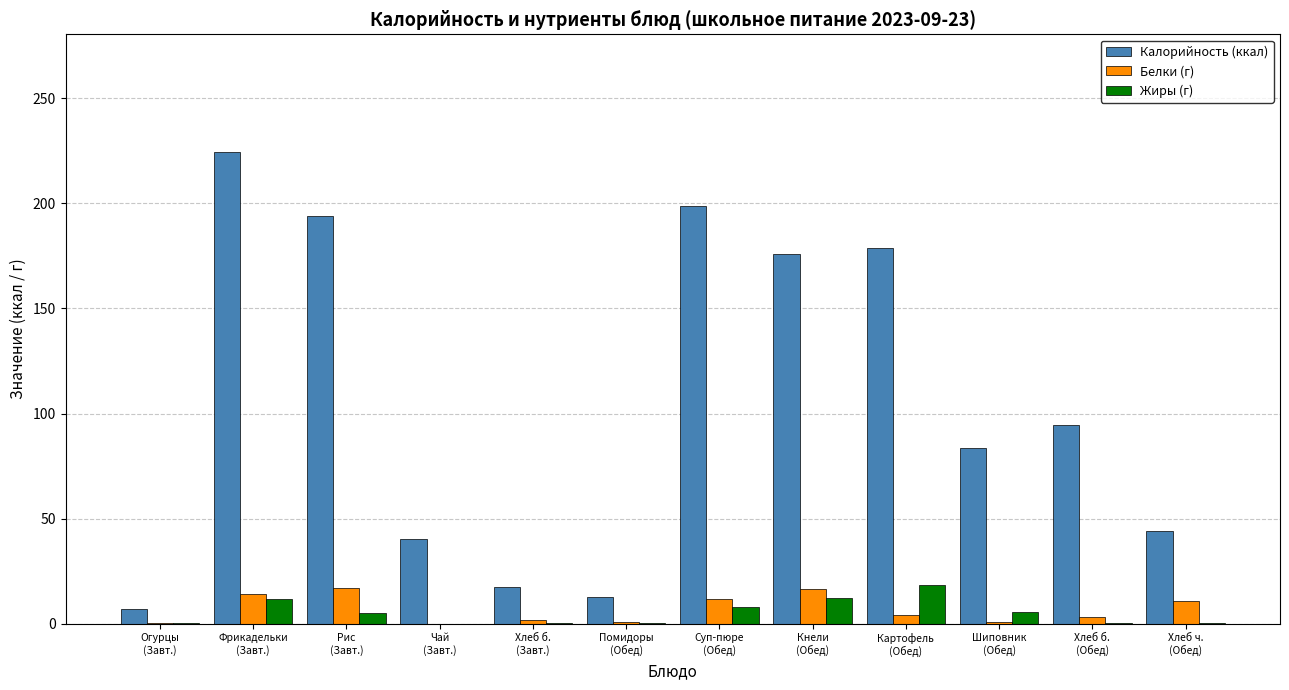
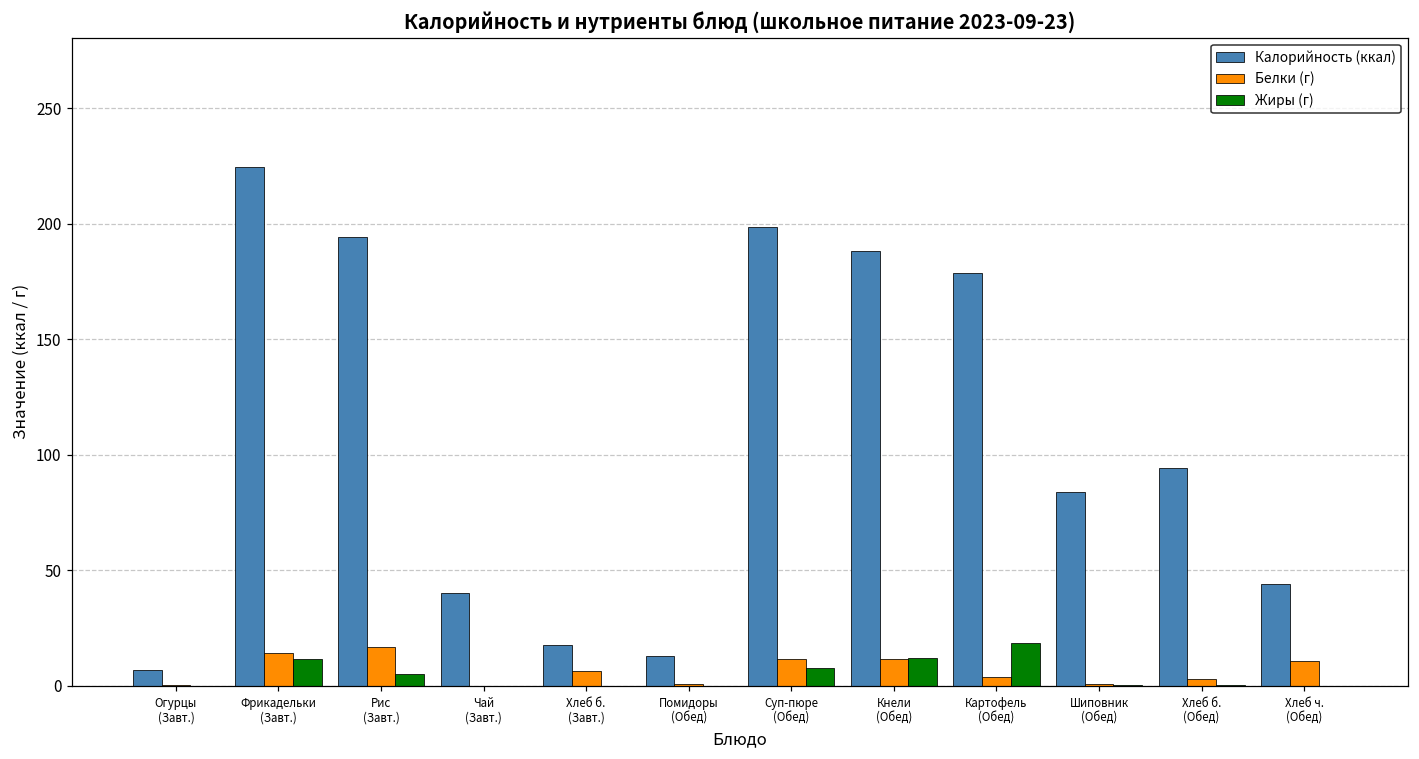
Белки (г), Хлеб б. (Завт.): 2 -> 6
Калорийность (ккал), Кнели (Обед): 176 -> 188
Белки (г), Кнели (Обед): 16 -> 12
Жиры (г), Шиповник (Обед): 6 -> 0
